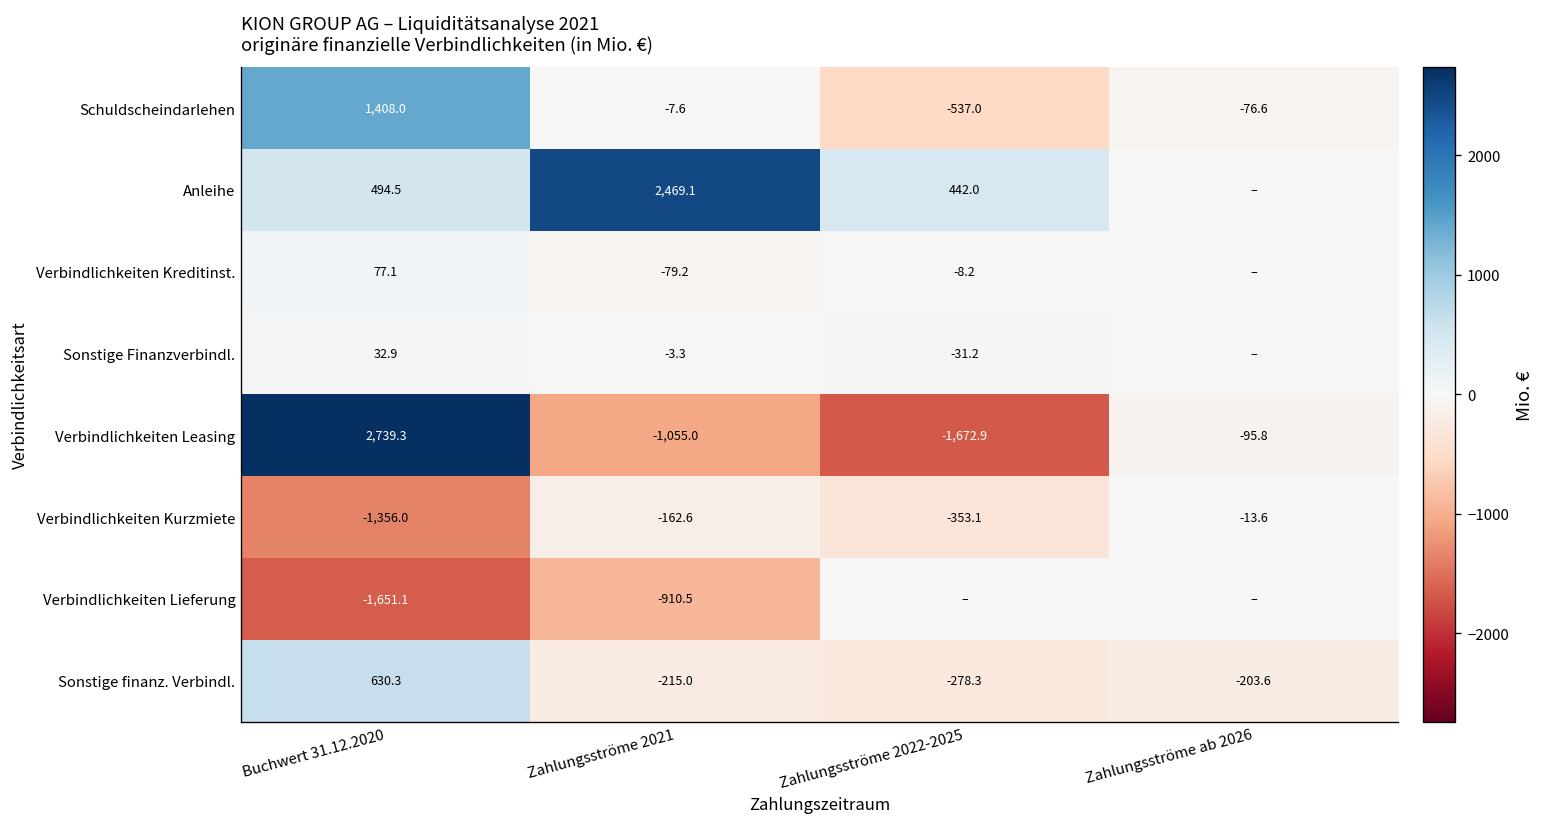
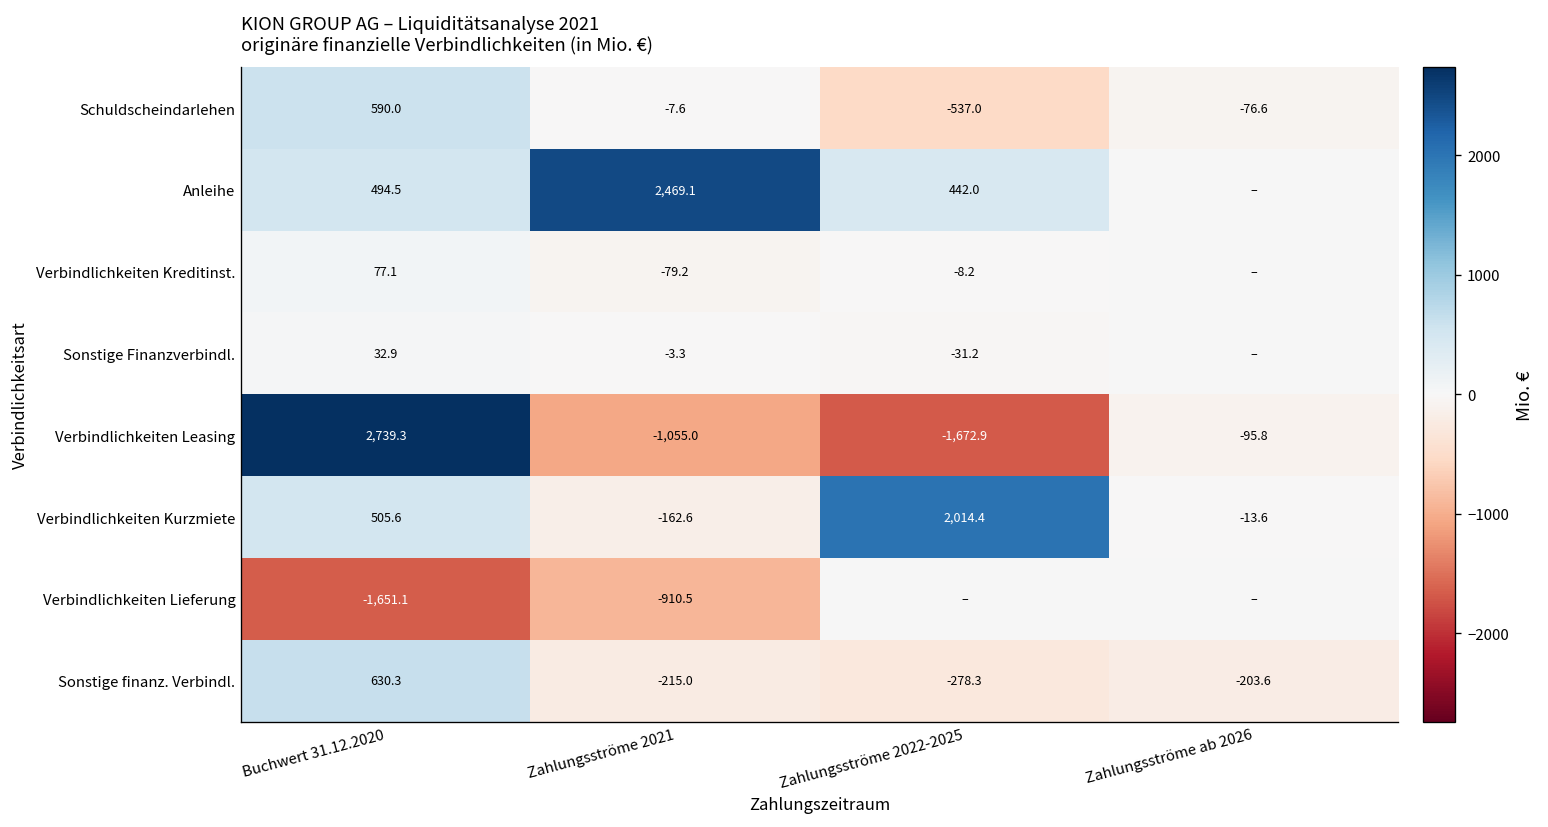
Schuldscheindarlehen, Buchwert 31.12.2020: 1,408.0 -> 590.0
Verbindlichkeiten Kurzmiete, Buchwert 31.12.2020: -1,356.0 -> 505.6
Verbindlichkeiten Kurzmiete, Zahlungsströme 2022-2025: -353.1 -> 2,014.4
